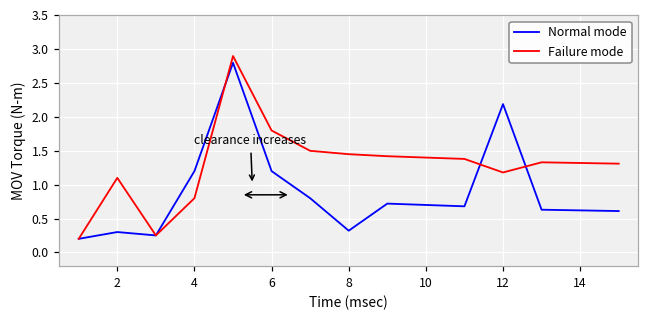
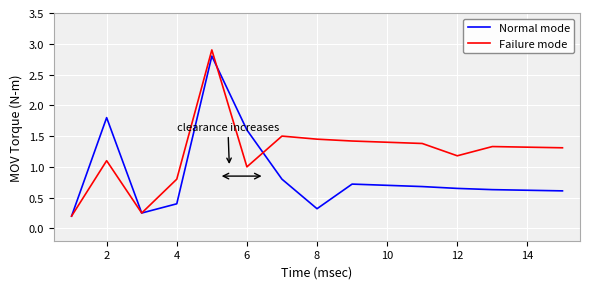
Normal mode, 2: 0.3 -> 1.8
Normal mode, 4: 1.2 -> 0.4
Normal mode, 6: 1.2 -> 1.6
Failure mode, 6: 1.8 -> 1.0
Normal mode, 12: 2.2 -> 0.7
